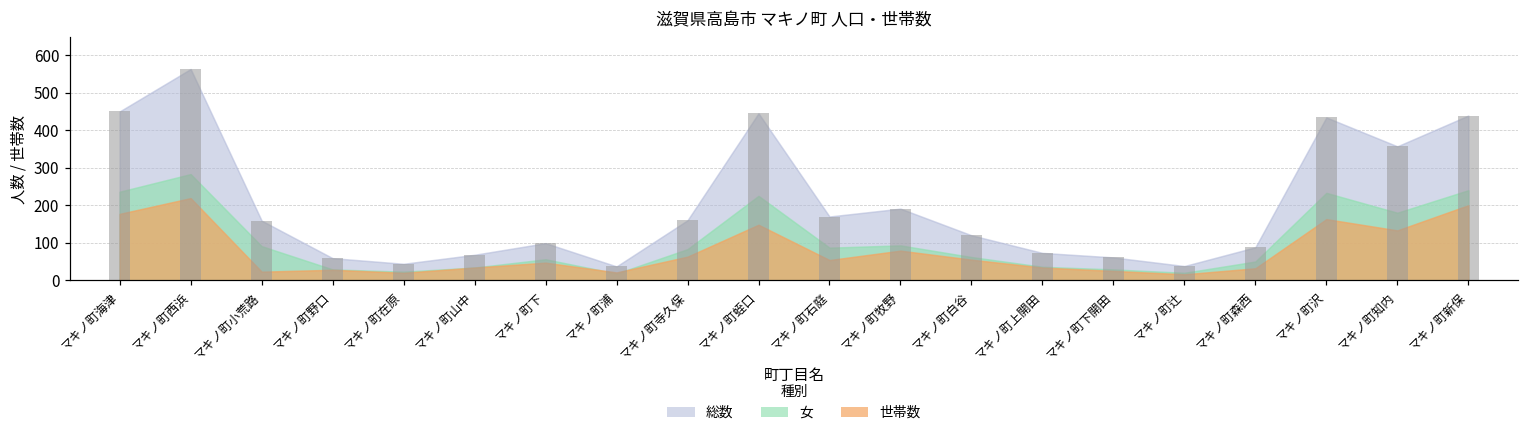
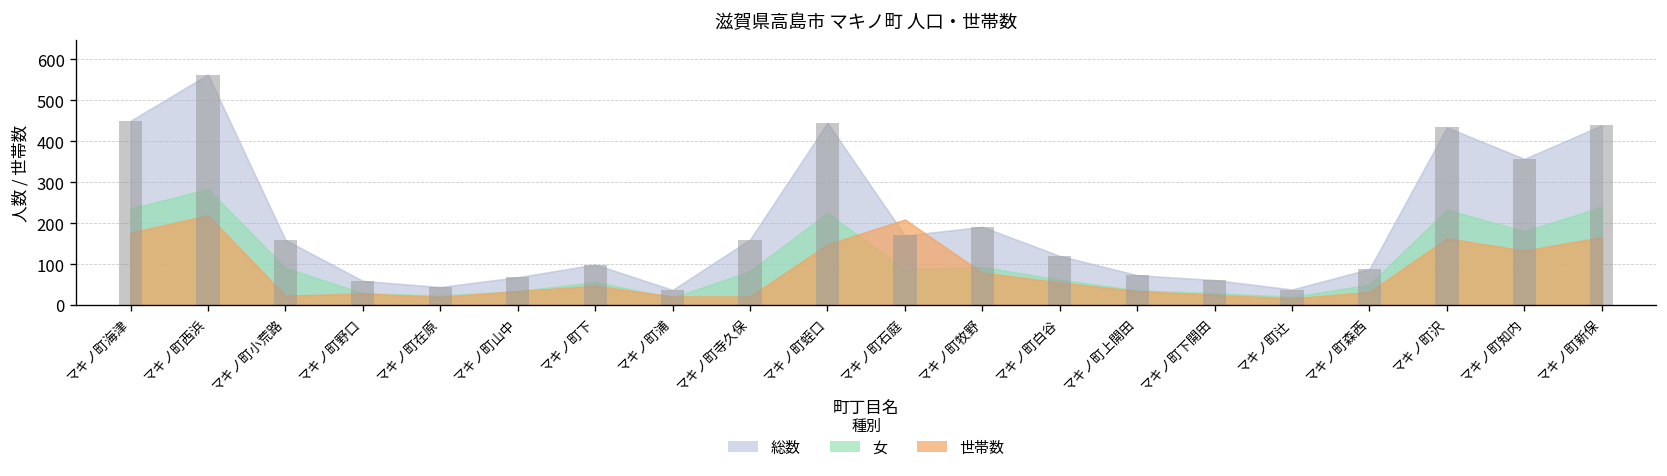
世帯数, マキノ町寺久保: 60 -> 20
世帯数, マキノ町石庭: 50 -> 210
世帯数, マキノ町新保: 200 -> 170
